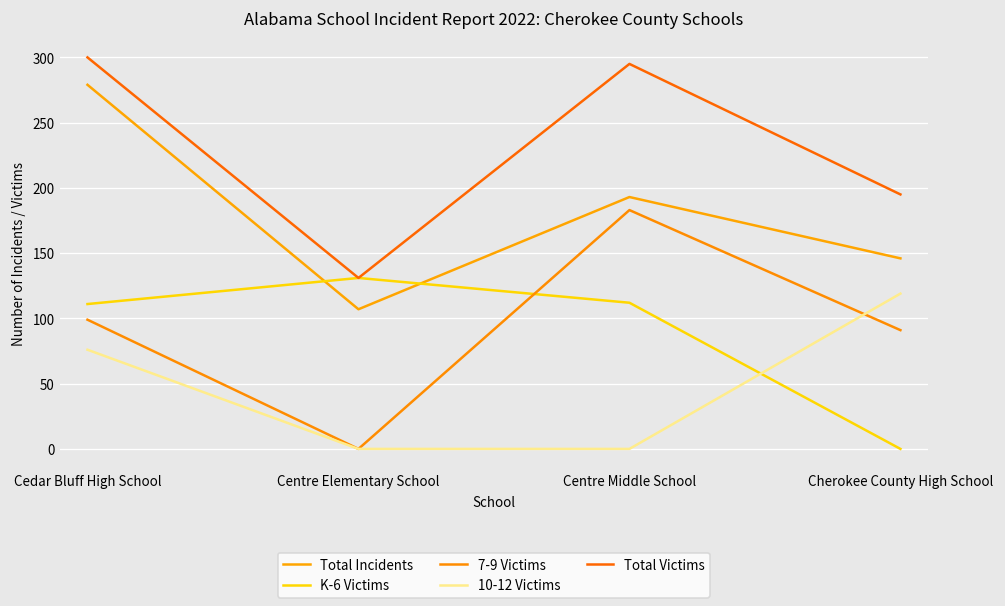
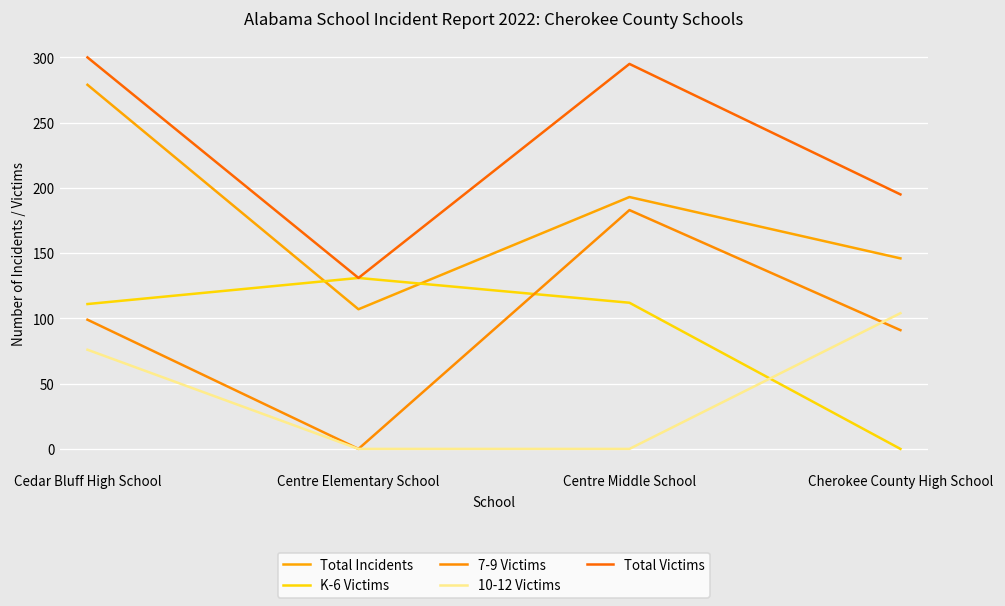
10-12 Victims, Cherokee County High School: 119 -> 104
